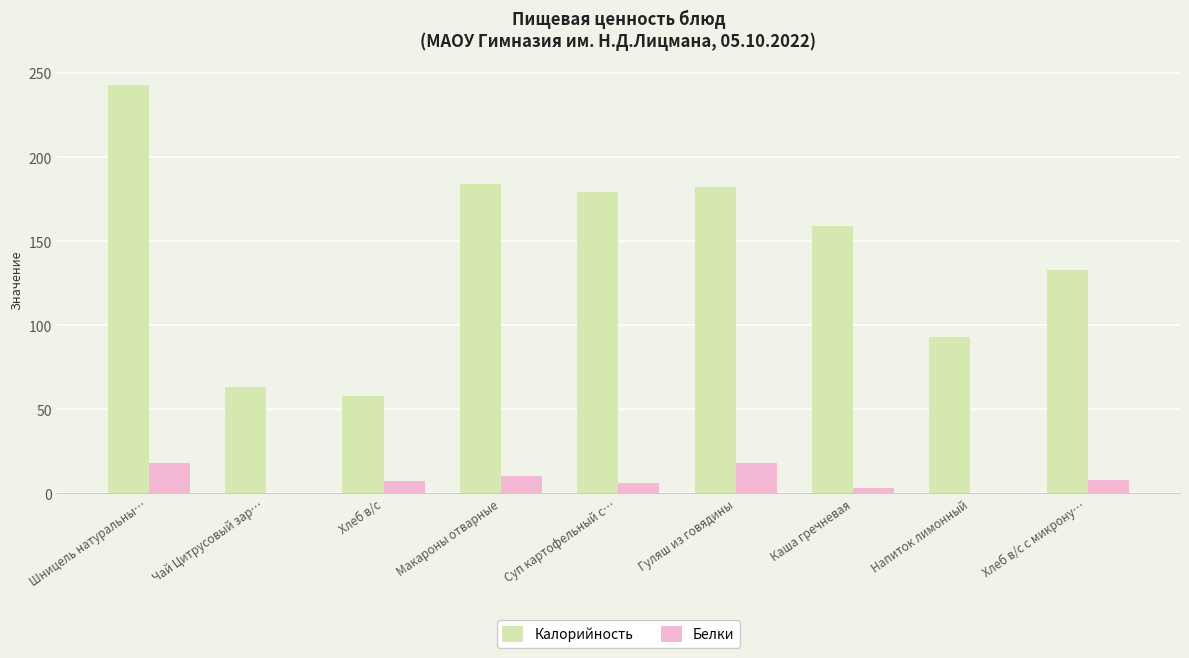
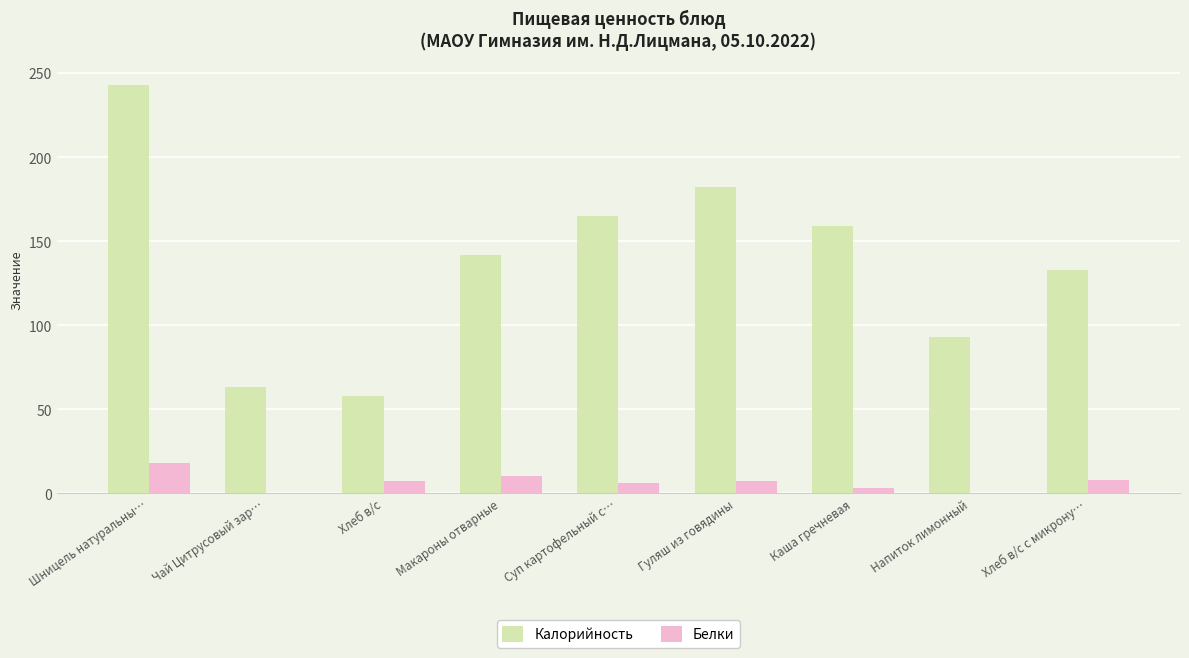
Калорийность, Макароны отварные: 184 -> 142
Калорийность, Суп картофельный с…: 179 -> 165
Белки, Гуляш из говядины: 18 -> 7
